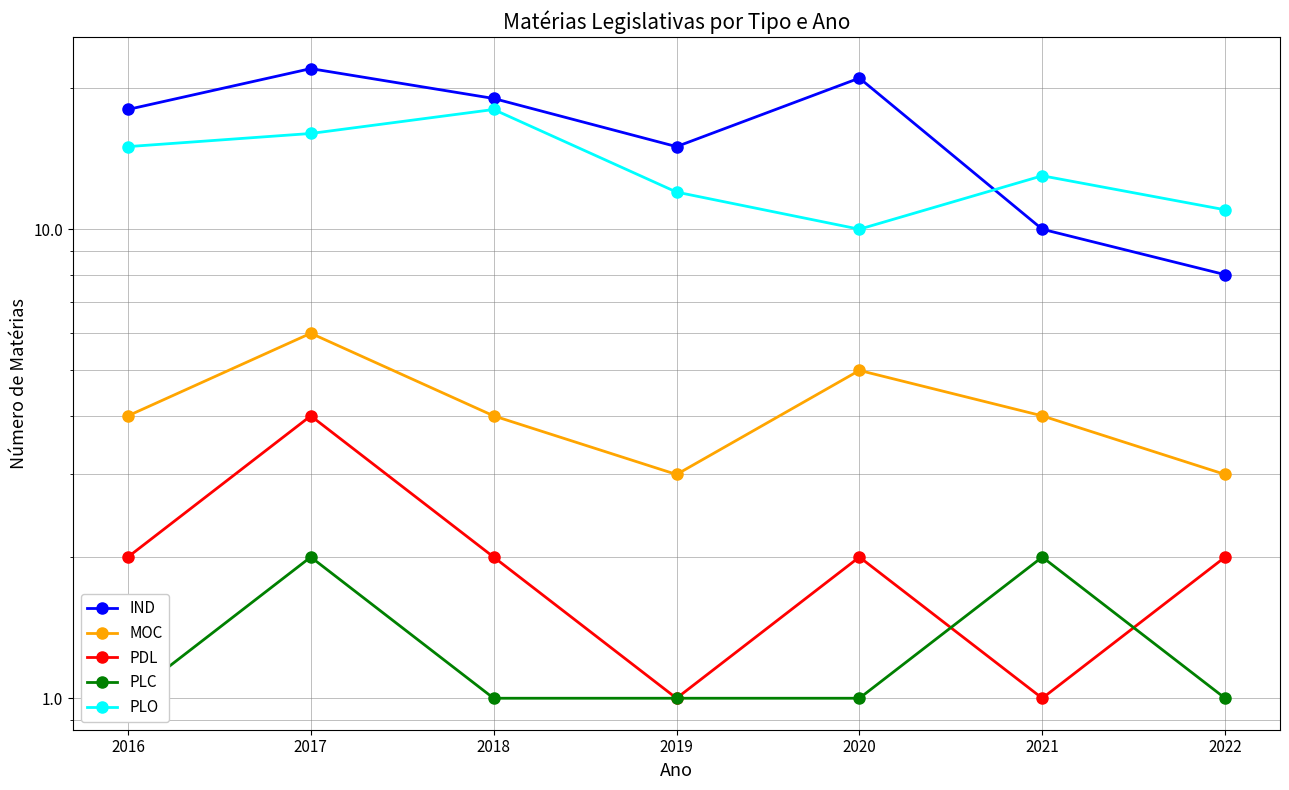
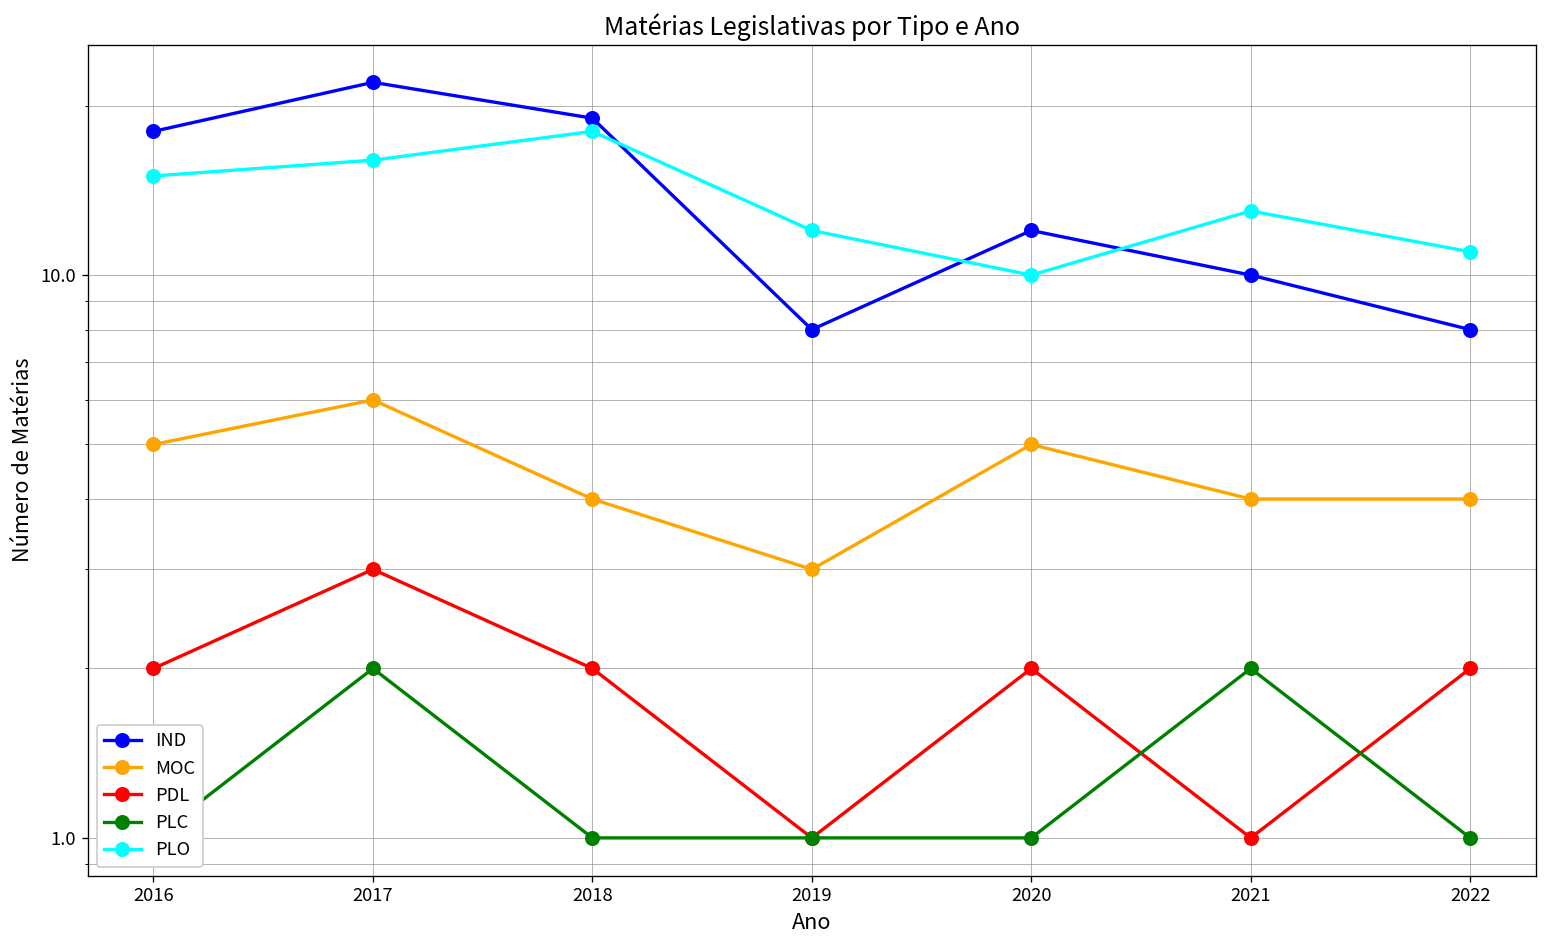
MOC, 2016: 4 -> 5
PDL, 2017: 4 -> 3
IND, 2019: 15 -> 8
IND, 2020: 21 -> 12
MOC, 2022: 3 -> 4
